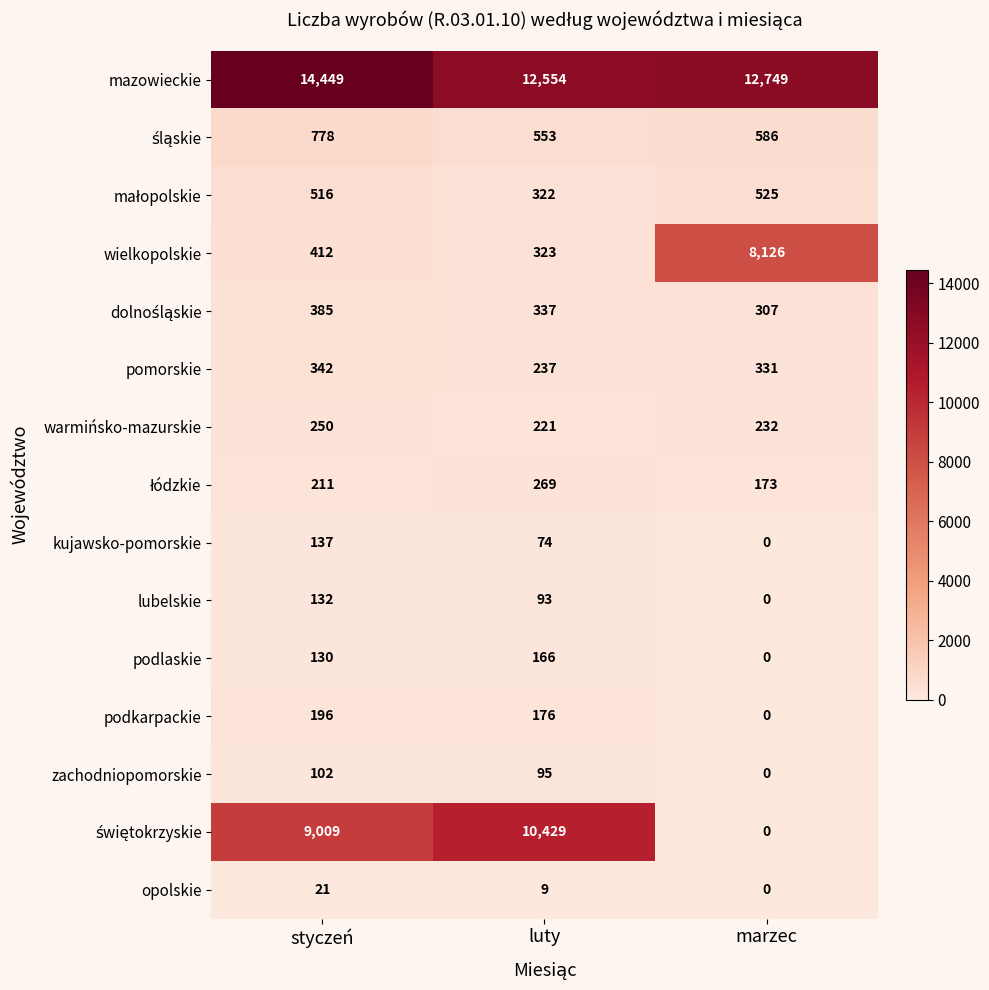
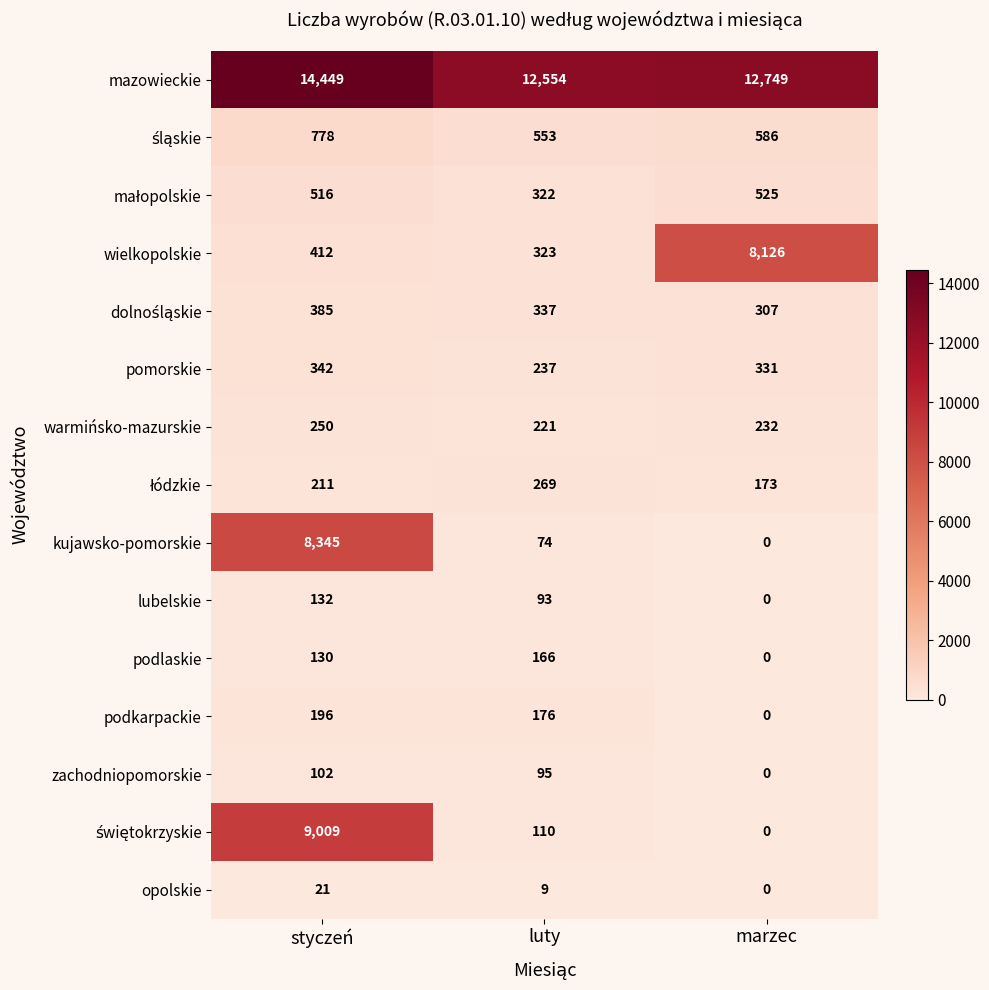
kujawsko-pomorskie, styczeń: 137 -> 8,345
świętokrzyskie, luty: 10,429 -> 110
